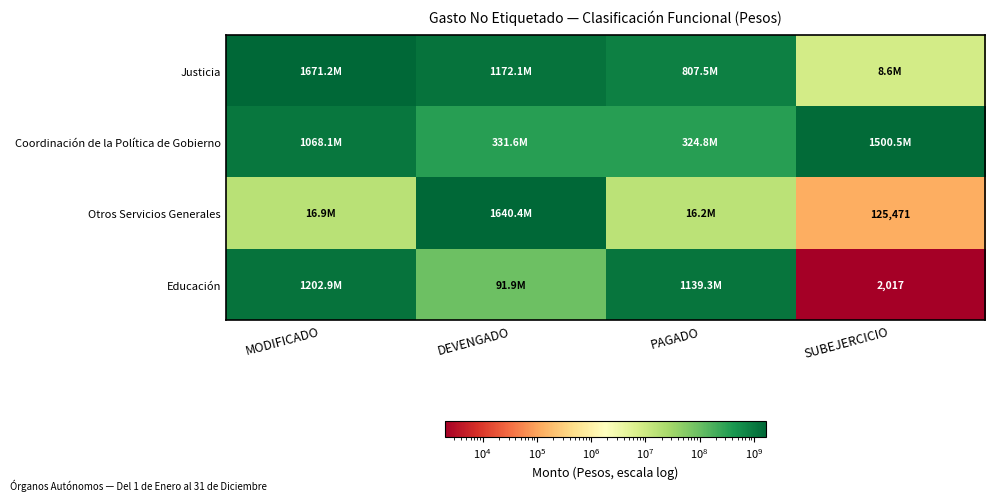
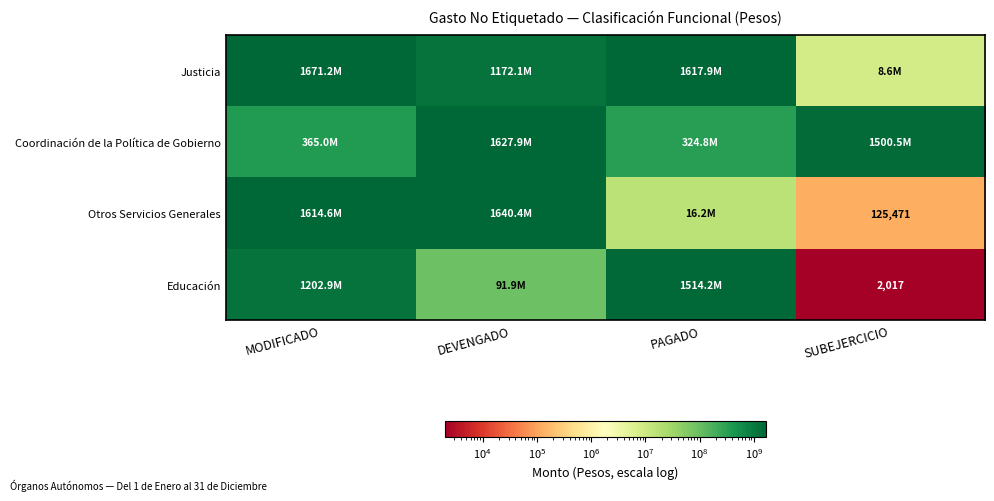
Justicia, PAGADO: 807.5M -> 1617.9M
Coordinación de la Política de Gobierno, MODIFICADO: 1068.1M -> 365.0M
Coordinación de la Política de Gobierno, DEVENGADO: 331.6M -> 1627.9M
Otros Servicios Generales, MODIFICADO: 16.9M -> 1614.6M
Educación, PAGADO: 1139.3M -> 1514.2M
